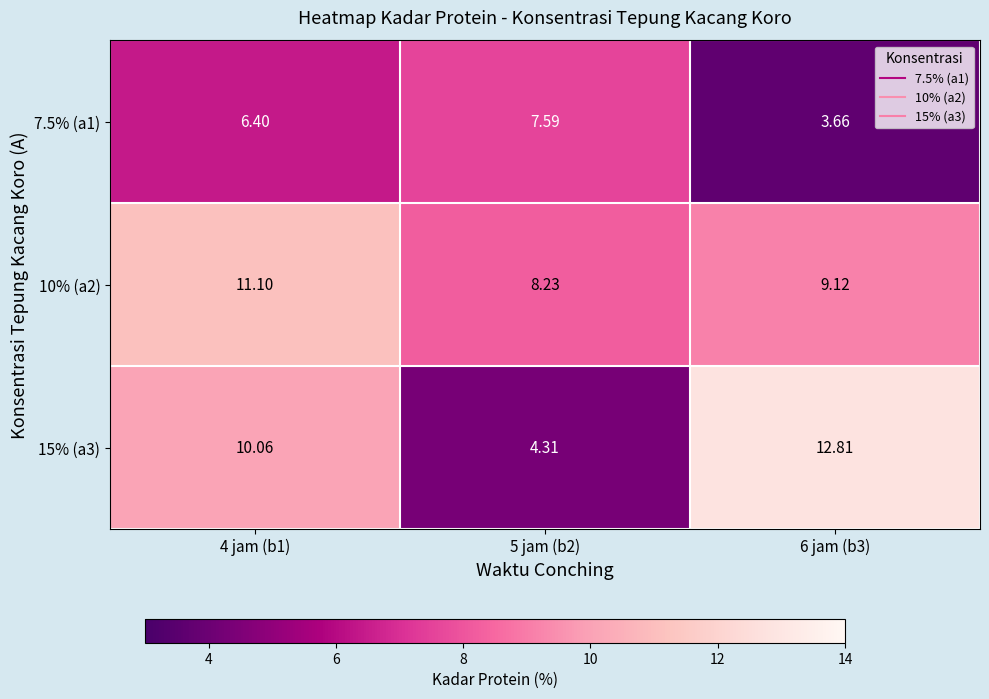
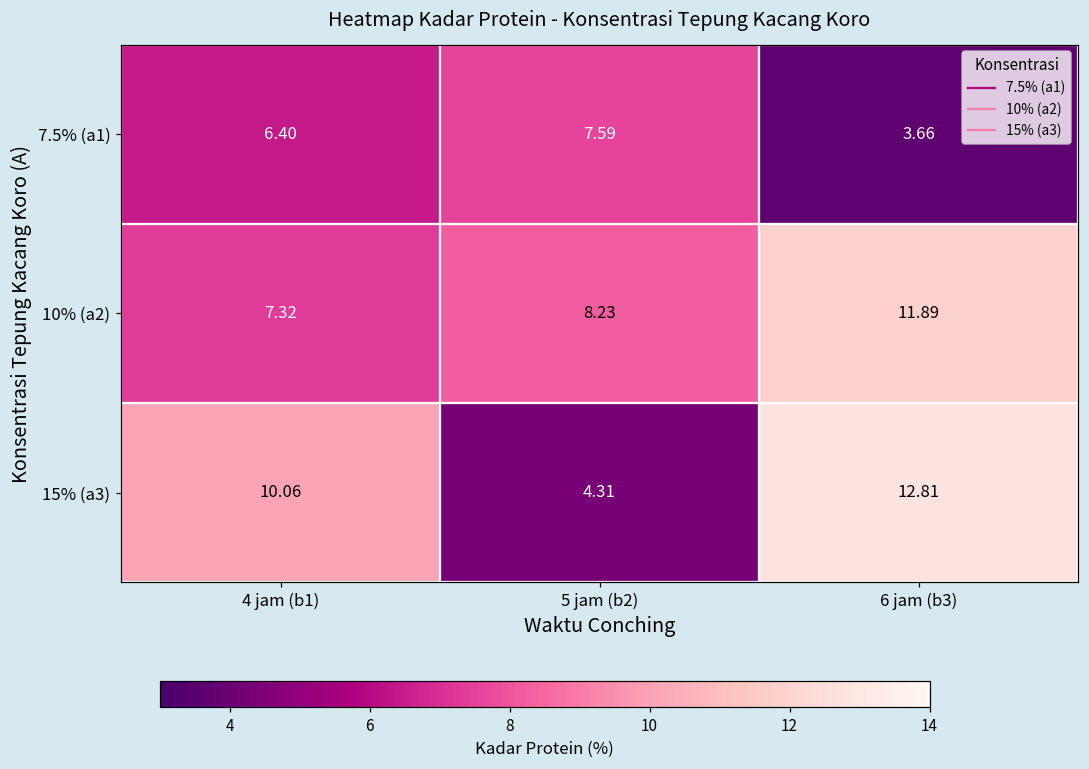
10% (a2), 4 jam (b1): 11.10 -> 7.32
10% (a2), 6 jam (b3): 9.12 -> 11.89
